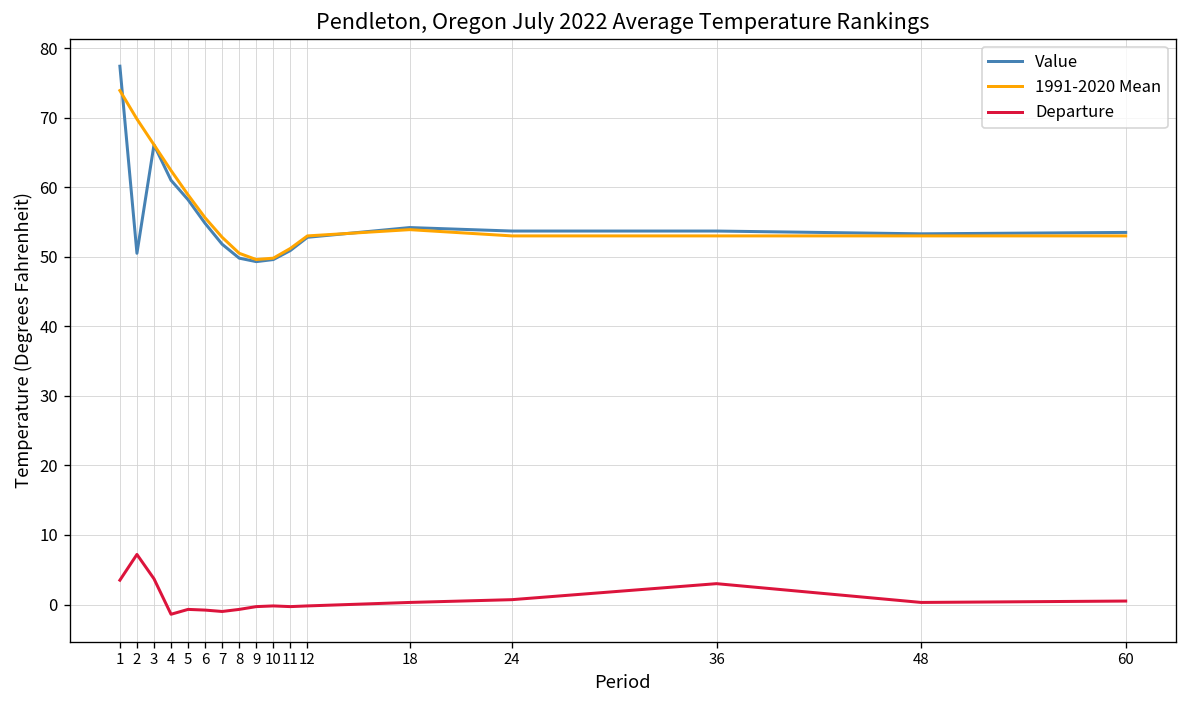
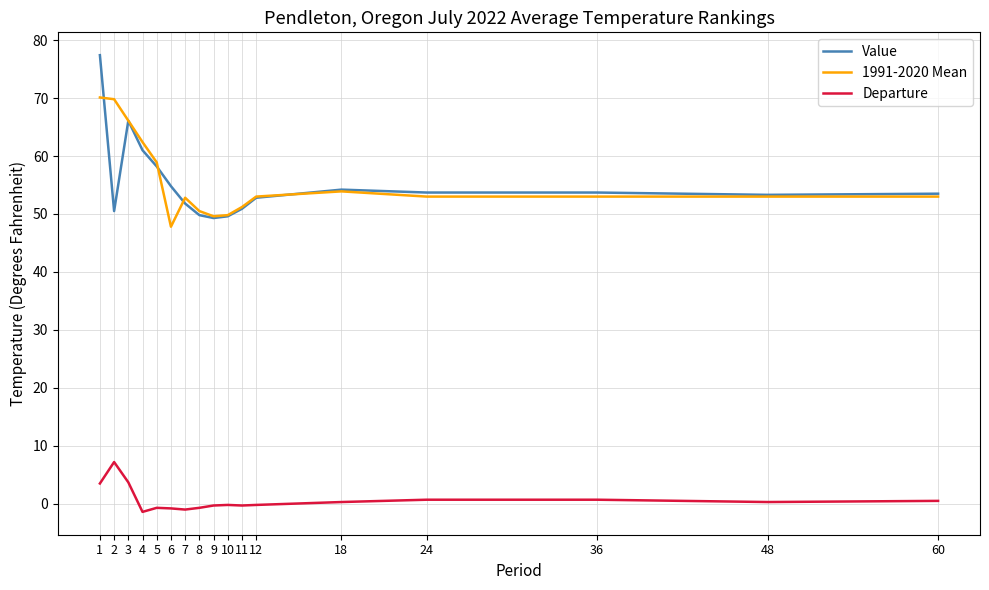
1991-2020 Mean, 1: 74 -> 70
1991-2020 Mean, 6: 56 -> 48
Departure, 36: 3 -> 1
